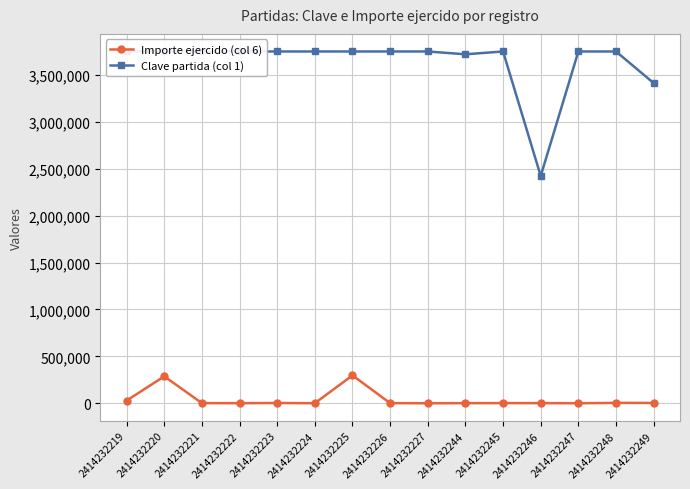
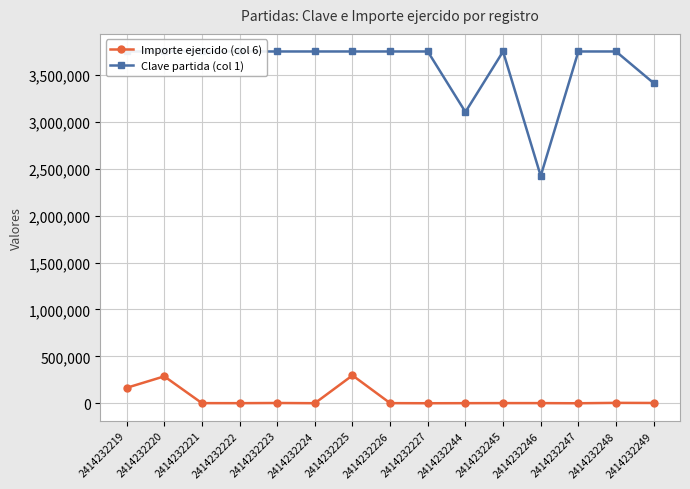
Importe ejercido (col 6), 2414232219: 0 -> 200,000
Clave partida (col 1), 2414232244: 3,700,000 -> 3,100,000
